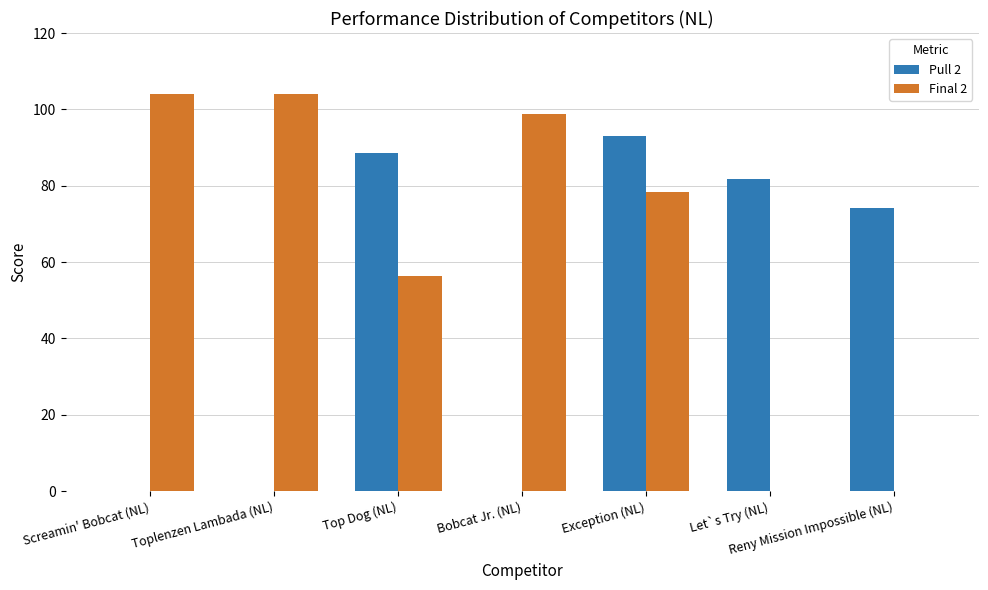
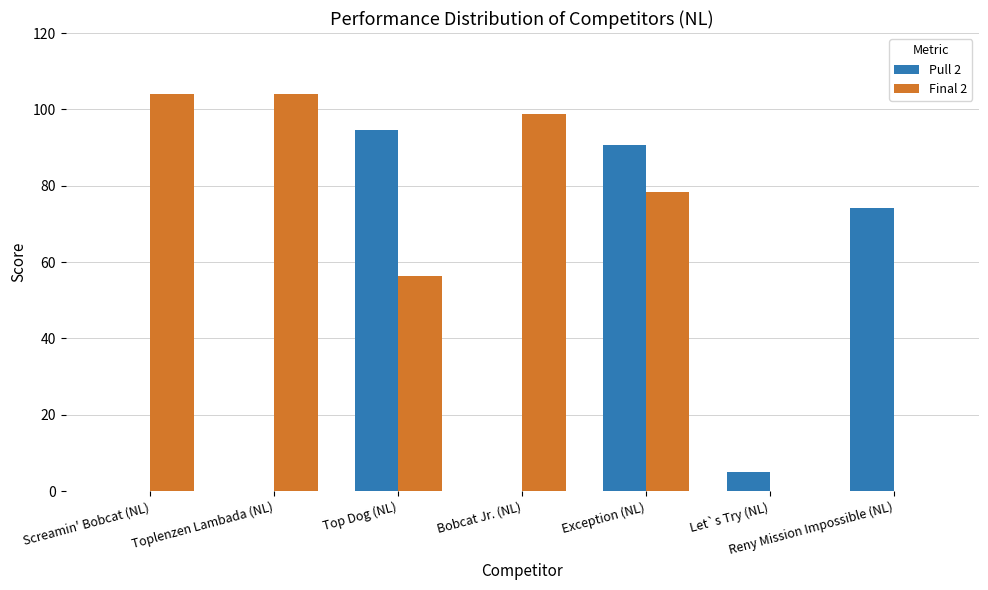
Pull 2, Top Dog (NL): 89 -> 95
Pull 2, Exception (NL): 93 -> 91
Pull 2, Let`s Try (NL): 82 -> 5
